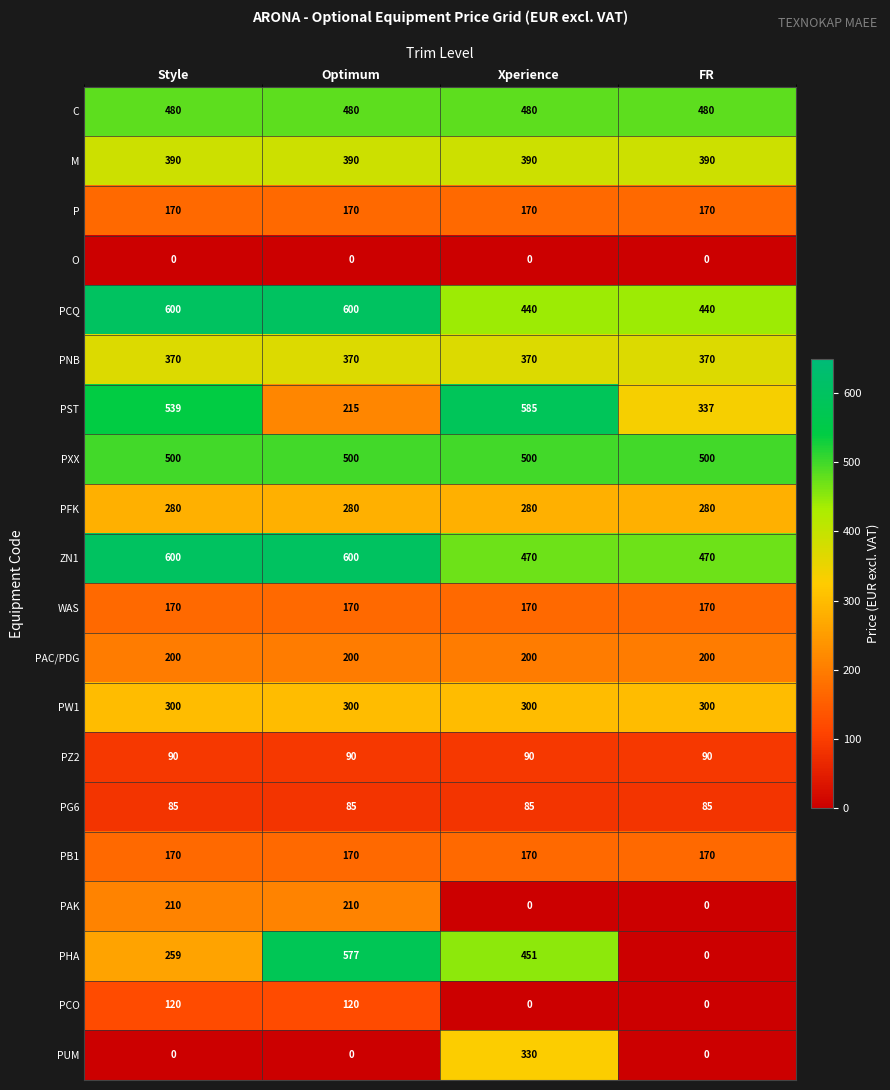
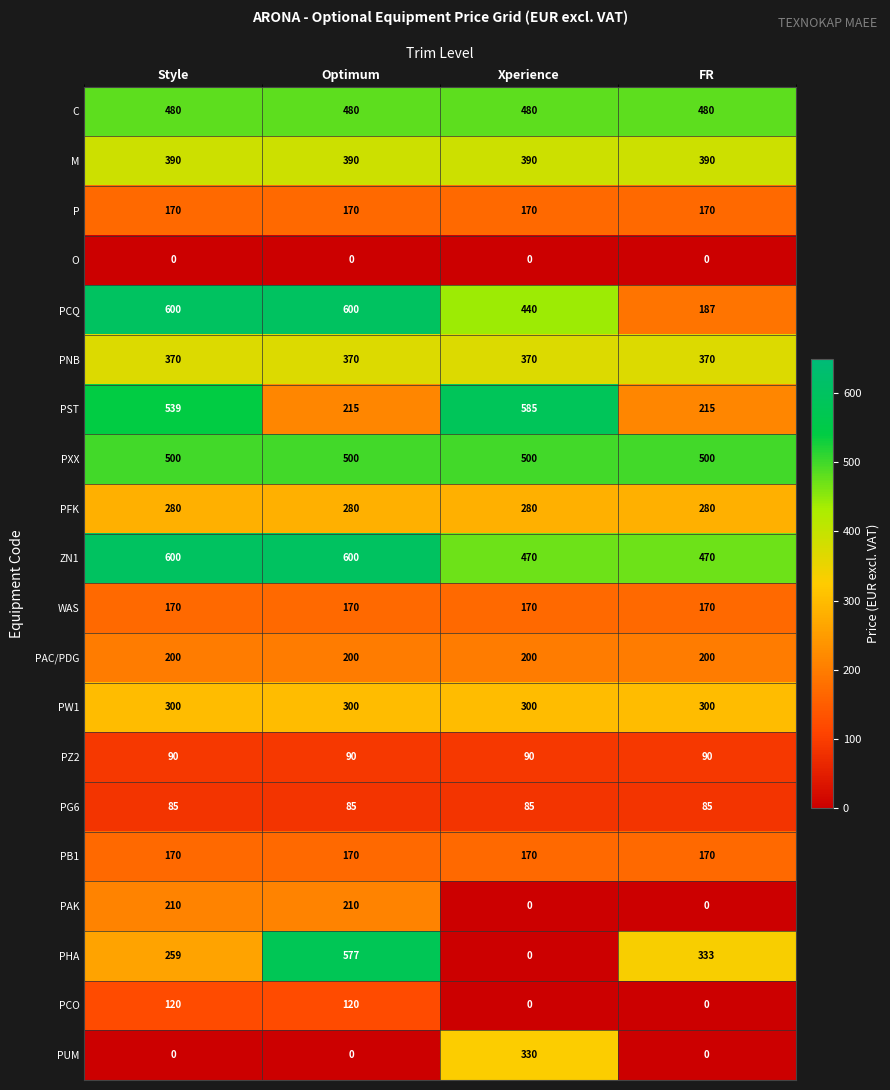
PCQ, FR: 440 -> 187
PST, FR: 337 -> 215
PHA, Xperience: 451 -> 0
PHA, FR: 0 -> 333
